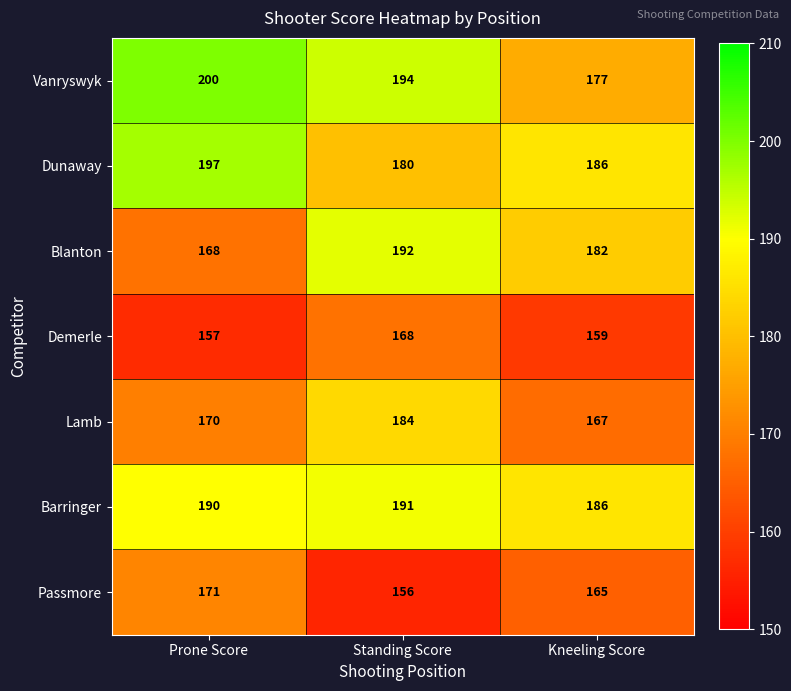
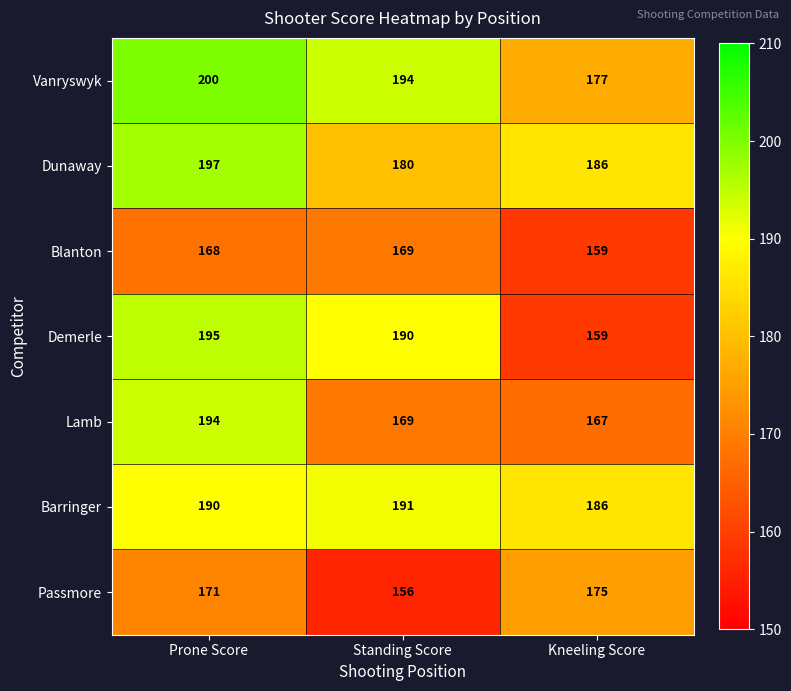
Blanton, Standing Score: 192 -> 169
Blanton, Kneeling Score: 182 -> 159
Demerle, Prone Score: 157 -> 195
Demerle, Standing Score: 168 -> 190
Lamb, Prone Score: 170 -> 194
Lamb, Standing Score: 184 -> 169
Passmore, Kneeling Score: 165 -> 175
